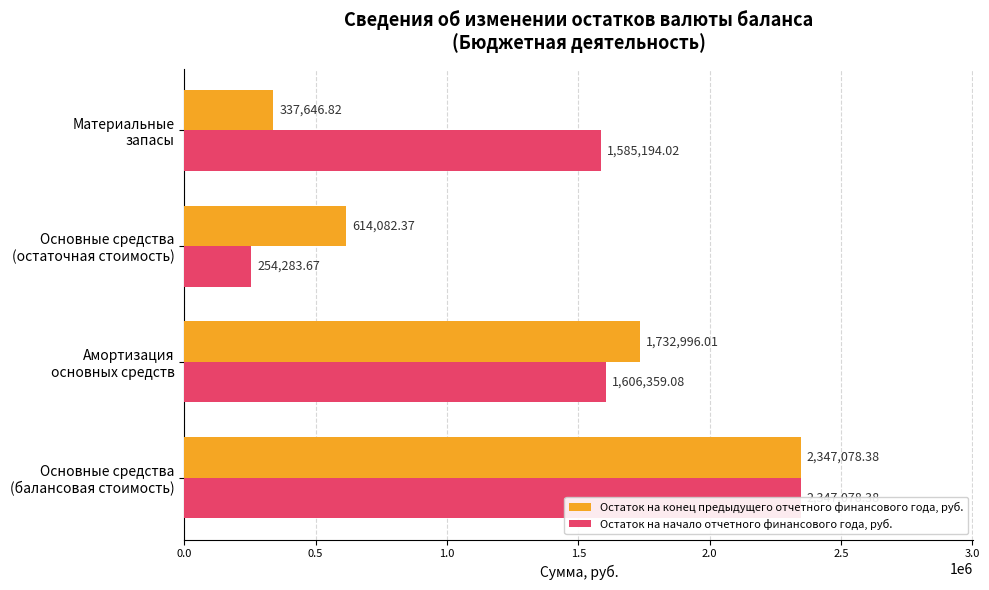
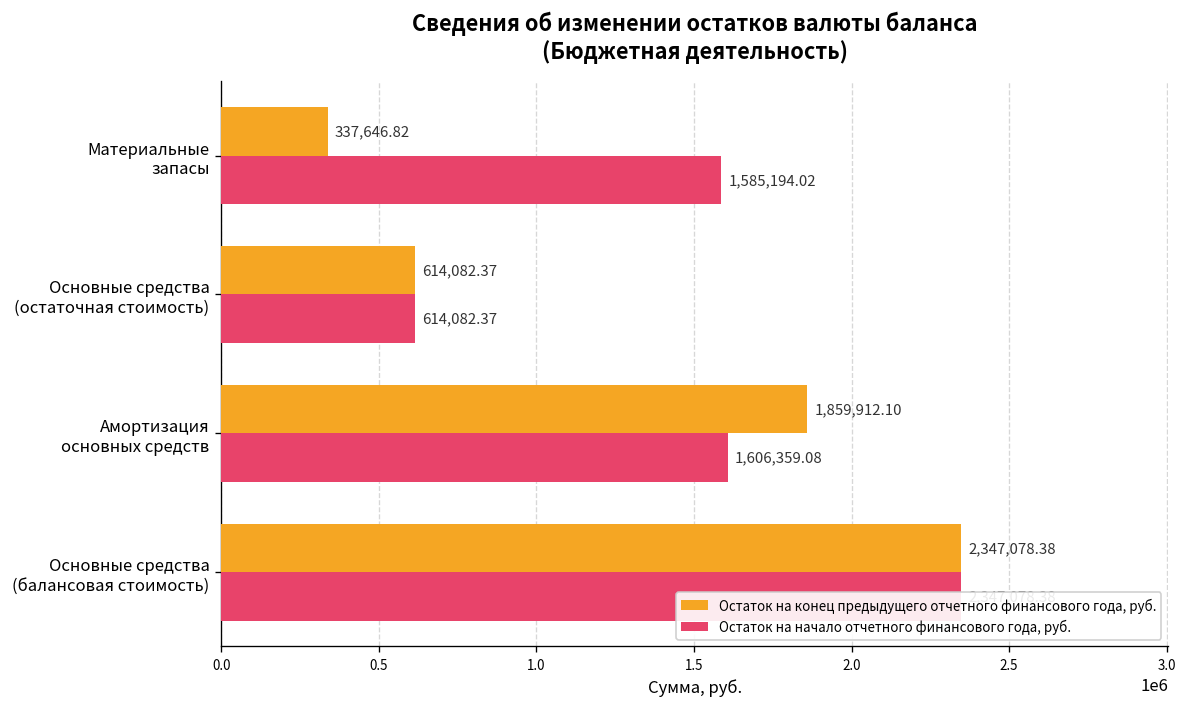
Остаток на начало отчетного финансового года, руб., Основные средства (остаточная стоимость): 254,283.67 -> 614,082.37
Остаток на конец предыдущего отчетного финансового года, руб., Амортизация основных средств: 1,732,996.01 -> 1,859,912.10
